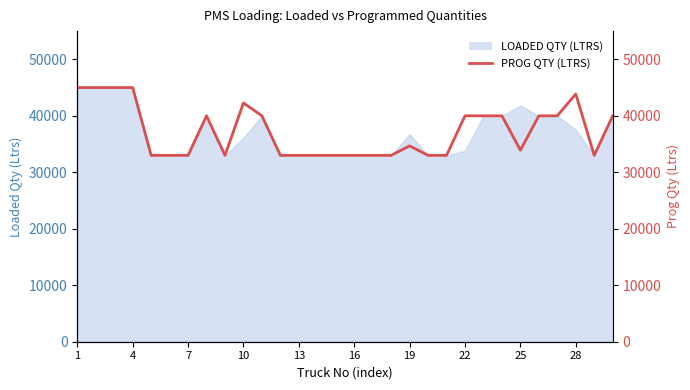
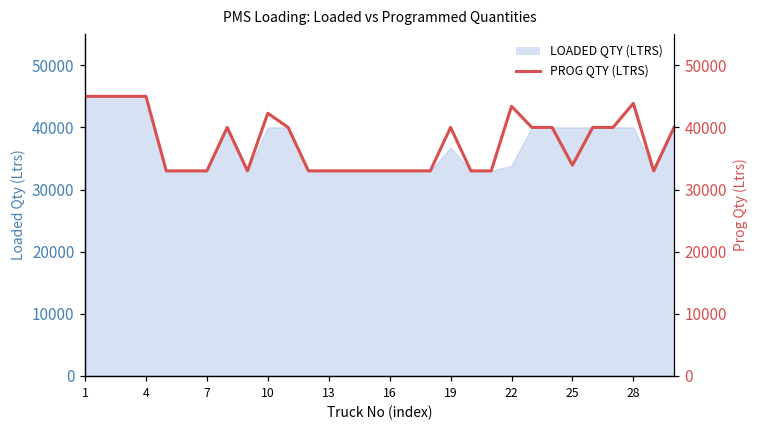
LOADED QTY (LTRS), 10: 36000 -> 40000
LOADED QTY (LTRS), 25: 42000 -> 40000
LOADED QTY (LTRS), 28: 38000 -> 40000
PROG QTY (LTRS), 19: 35000 -> 40000
PROG QTY (LTRS), 22: 40000 -> 43000
